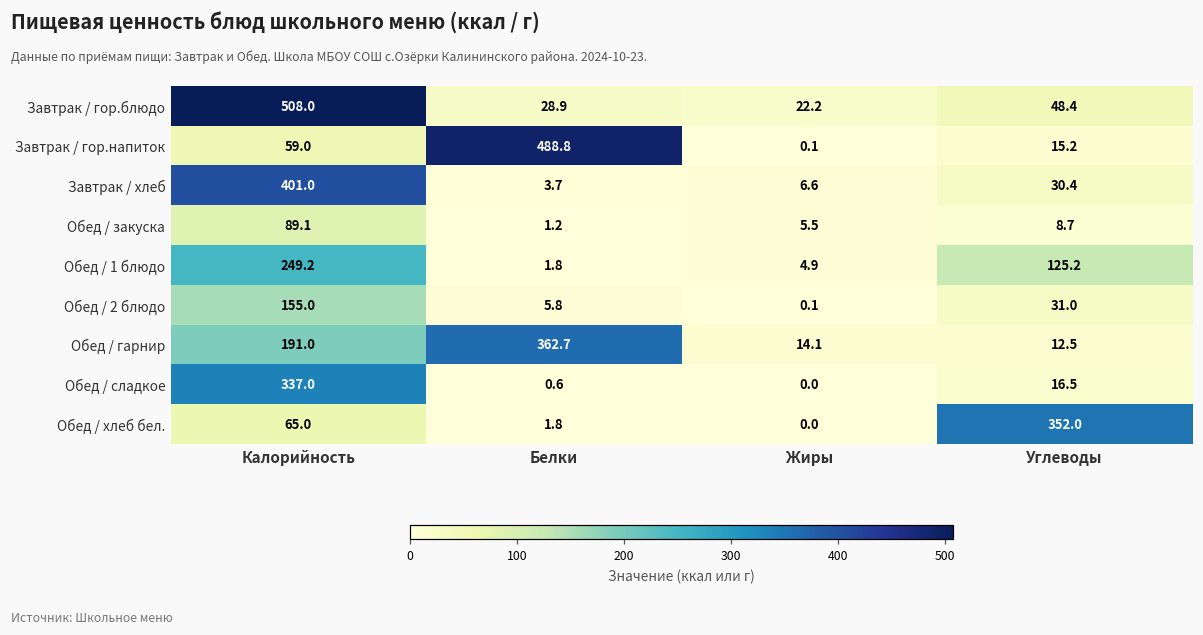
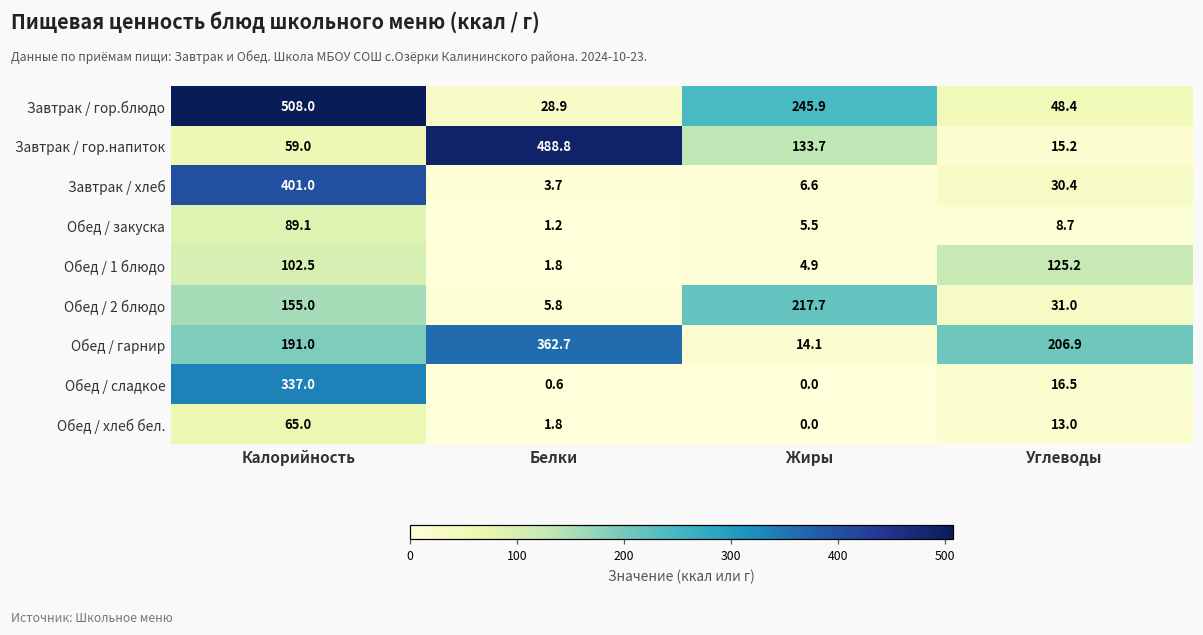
Завтрак / гор.блюдо, Жиры: 22.2 -> 245.9
Завтрак / гор.напиток, Жиры: 0.1 -> 133.7
Обед / 1 блюдо, Калорийность: 249.2 -> 102.5
Обед / 2 блюдо, Жиры: 0.1 -> 217.7
Обед / гарнир, Углеводы: 12.5 -> 206.9
Обед / хлеб бел., Углеводы: 352.0 -> 13.0
